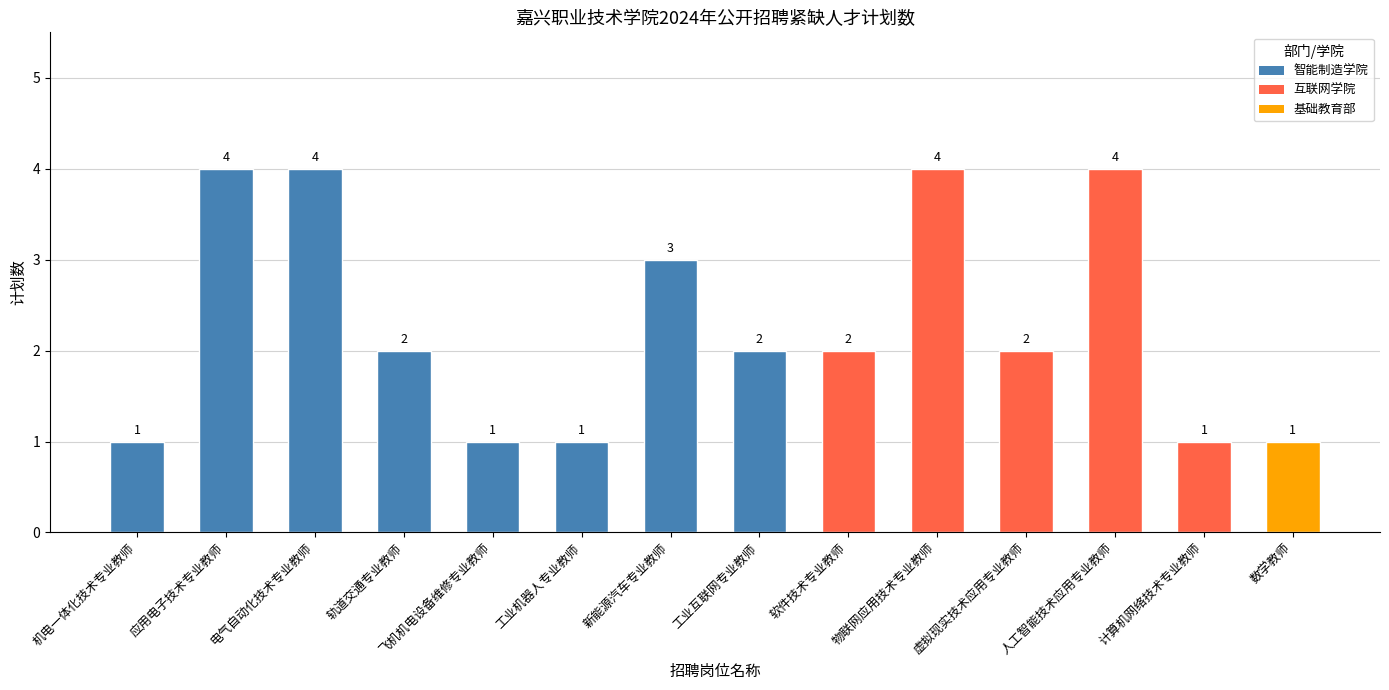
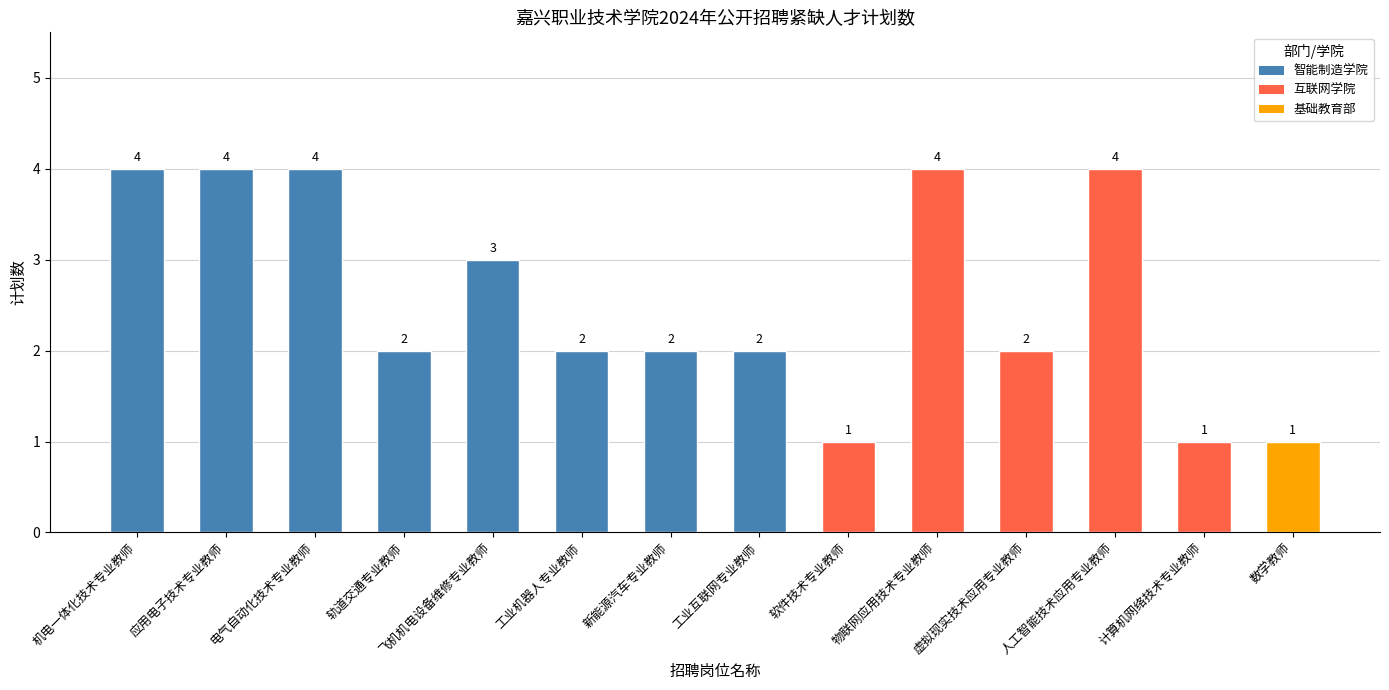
机电一体化技术专业教师: 1 -> 4
飞机机电设备维修专业教师: 1 -> 3
工业机器人专业教师: 1 -> 2
新能源汽车专业教师: 3 -> 2
软件技术专业教师: 2 -> 1
